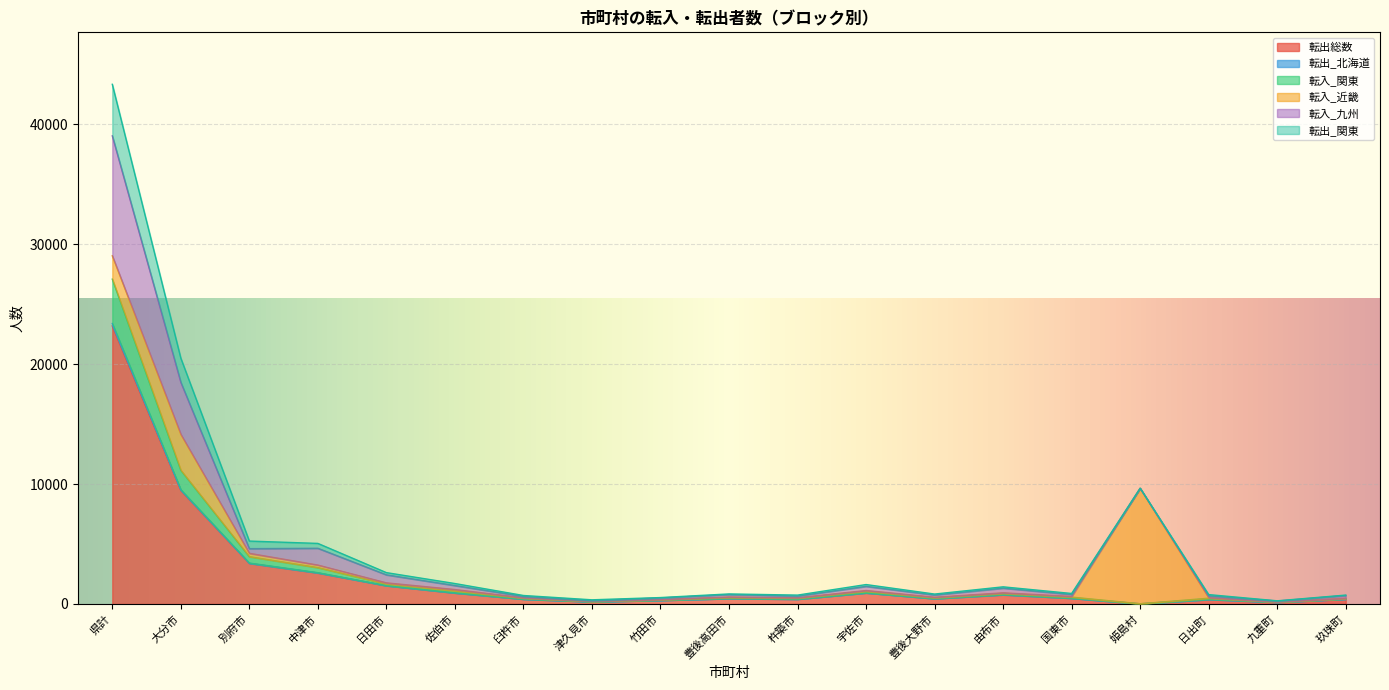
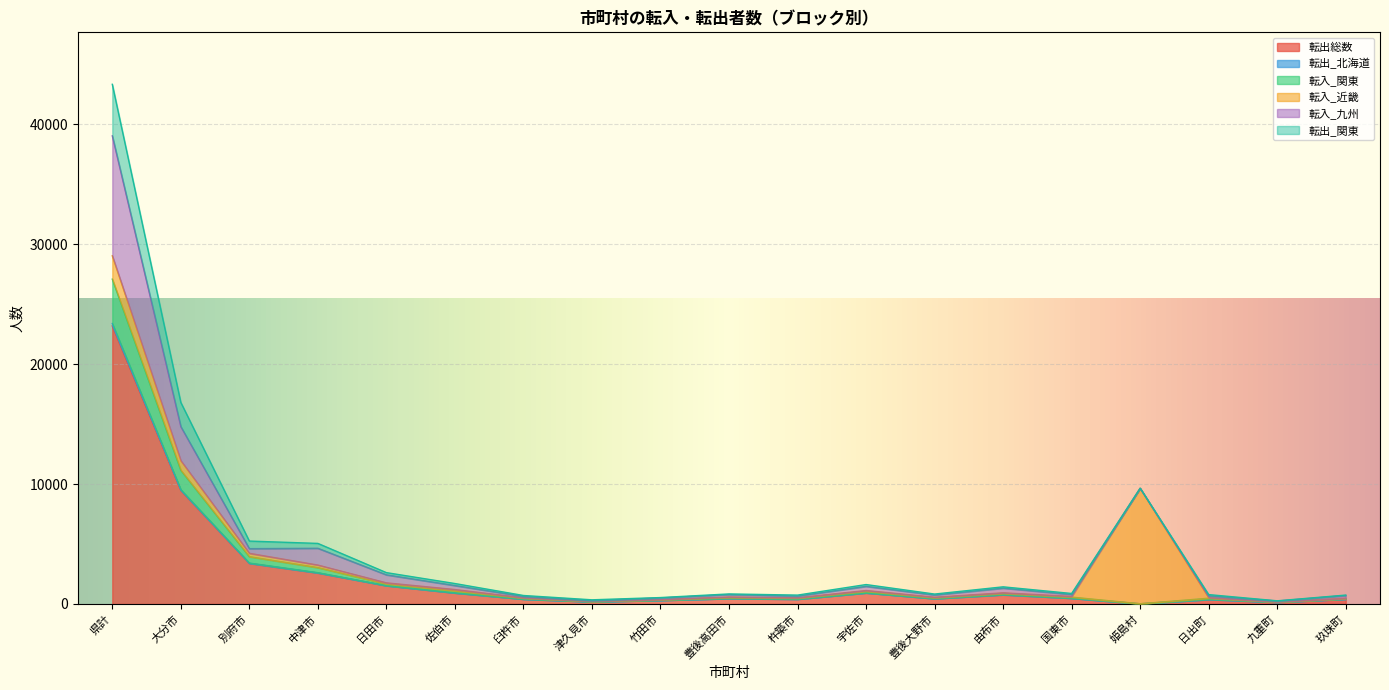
転入_近畿, 大分市: 3000 -> 800
転入_九州, 大分市: 4300 -> 2800
